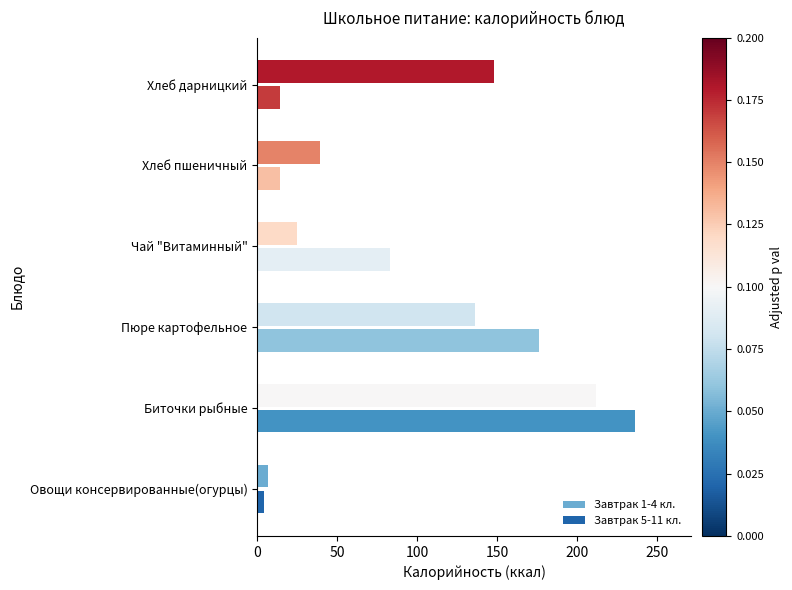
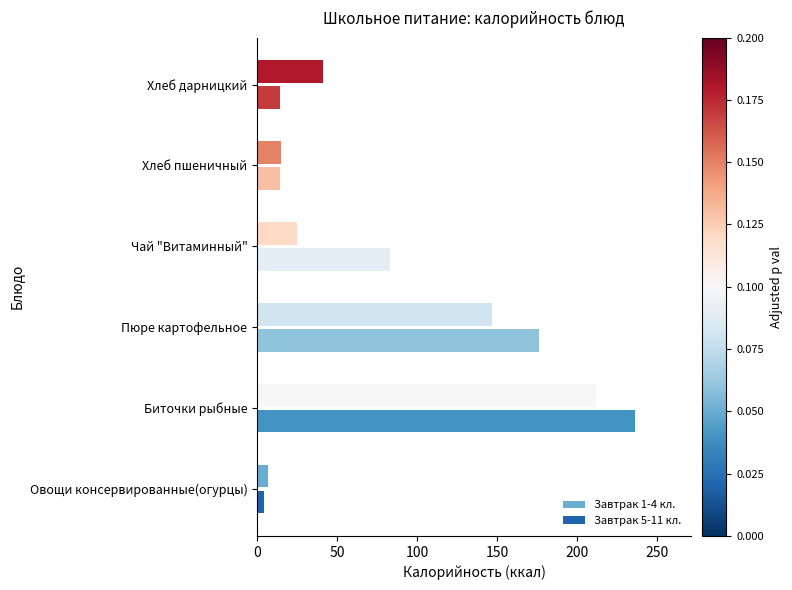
Завтрак 1-4 кл., Хлеб дарницкий: 148 -> 41
Завтрак 1-4 кл., Хлеб пшеничный: 39 -> 15
Завтрак 1-4 кл., Пюре картофельное: 136 -> 147
